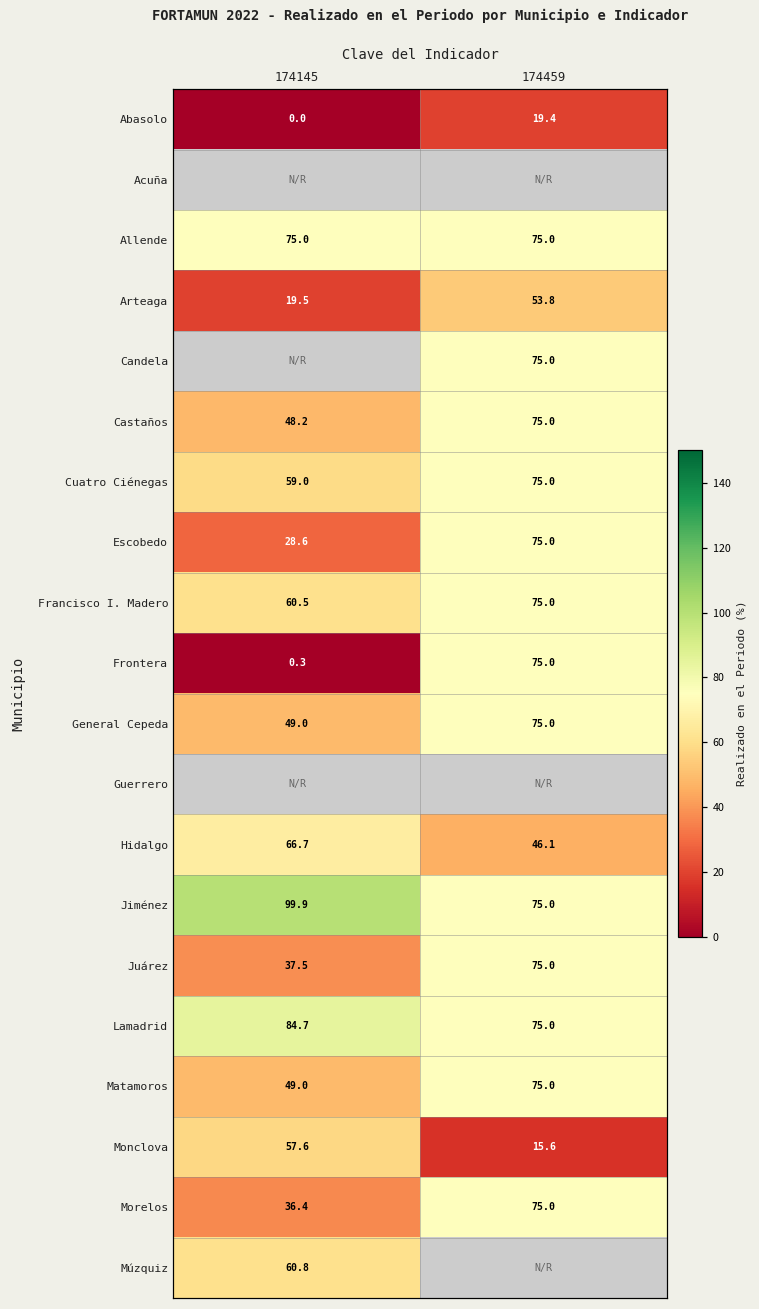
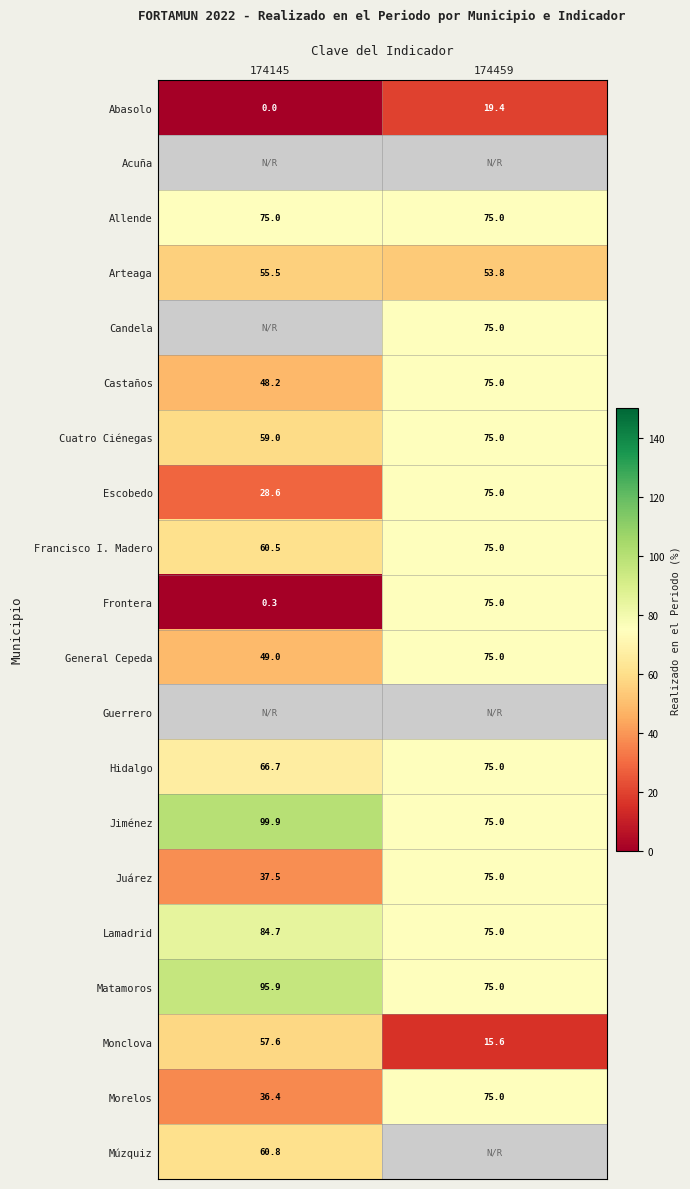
Arteaga, 174145: 19.5 -> 55.5
Hidalgo, 174459: 46.1 -> 75.0
Matamoros, 174145: 49.0 -> 95.9
